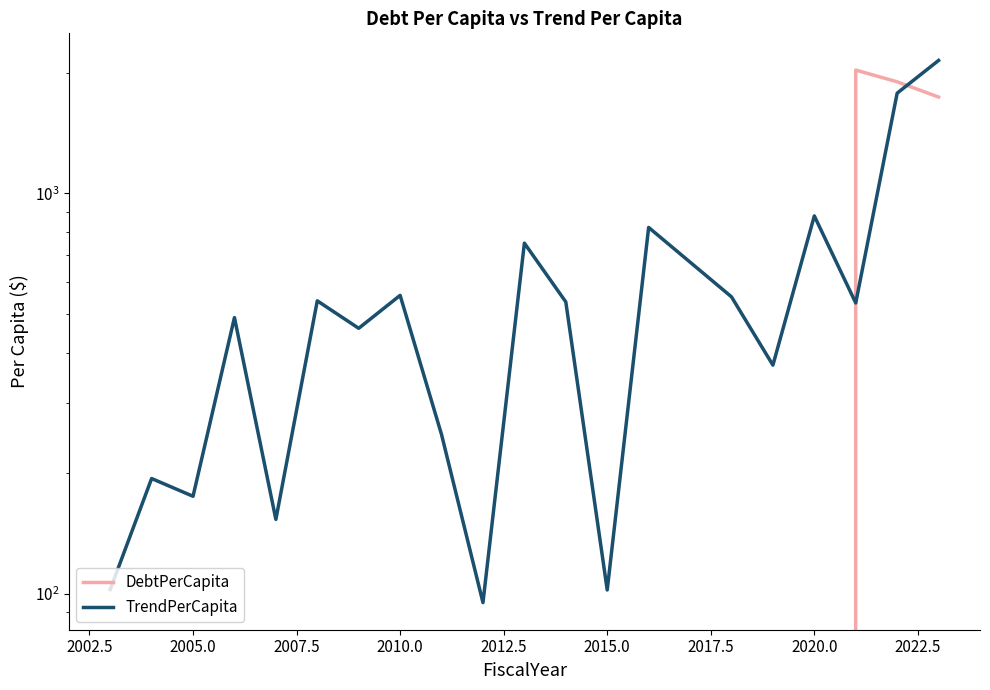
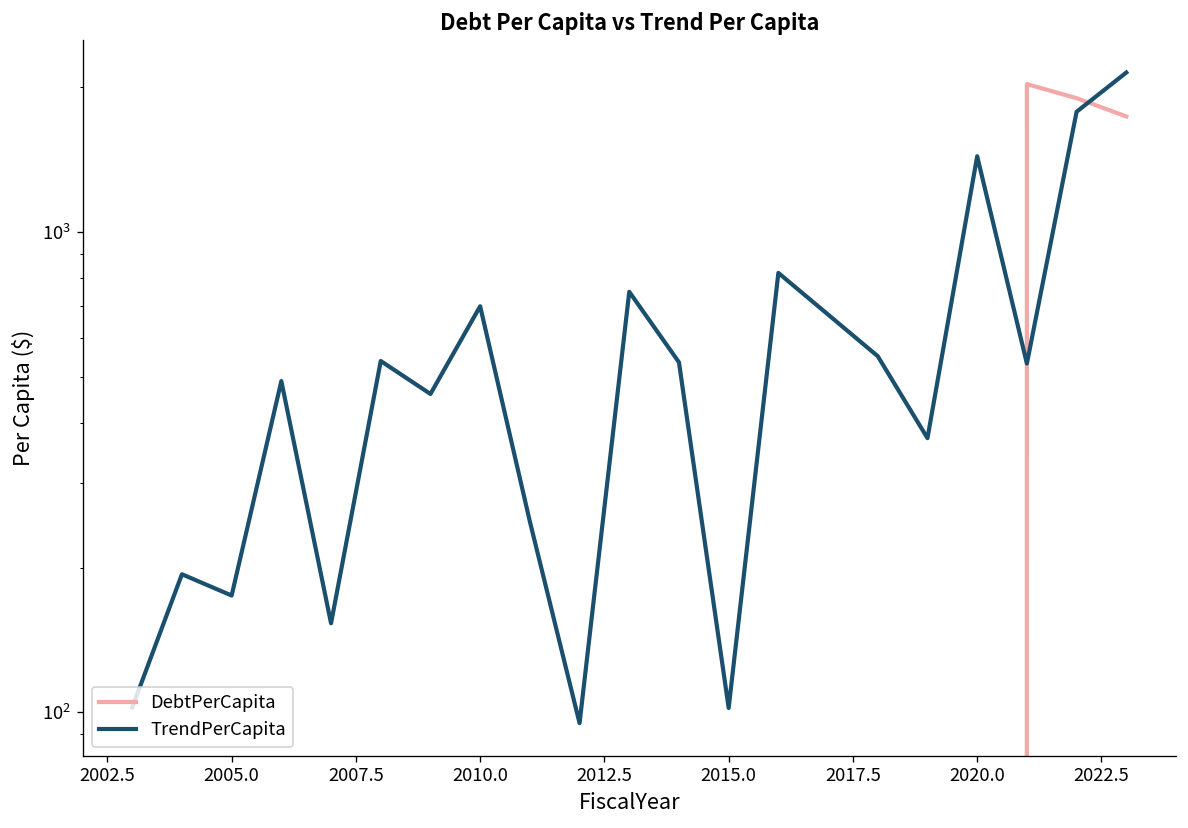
TrendPerCapita, 2010.0: 560 -> 700
TrendPerCapita, 2020.0: 880 -> 1440
